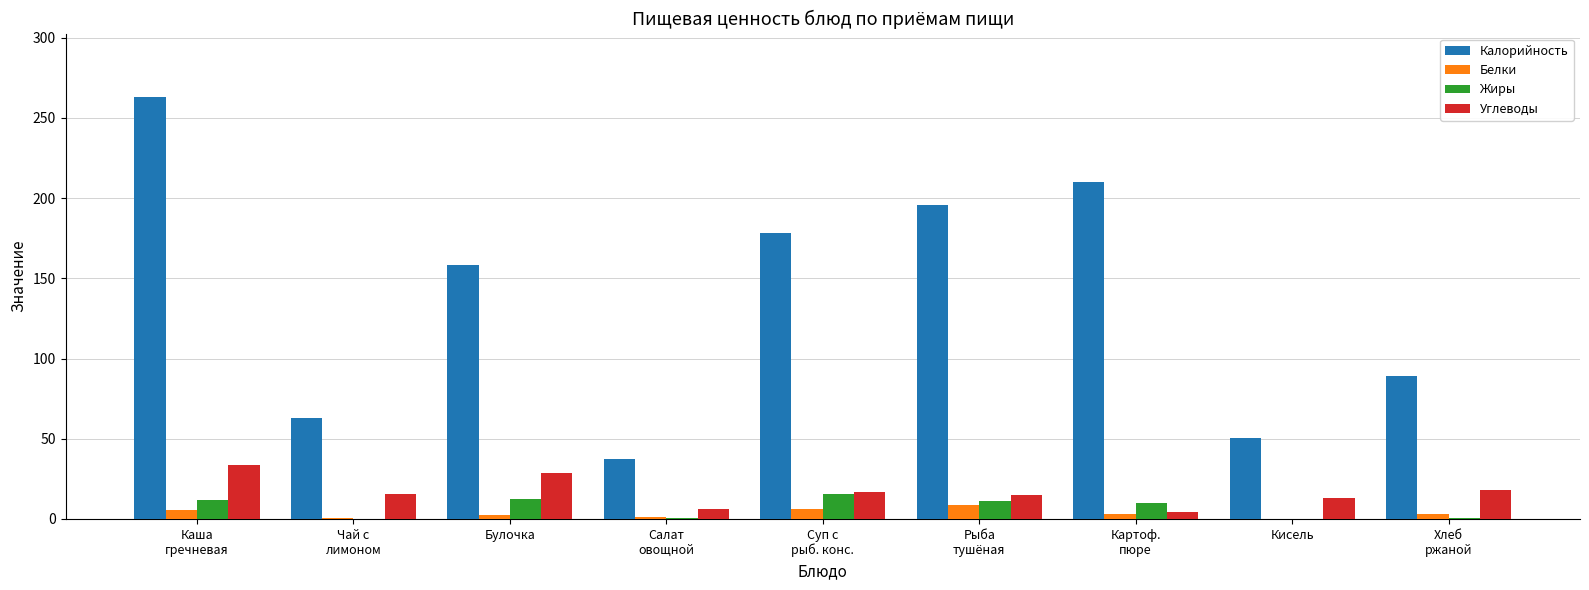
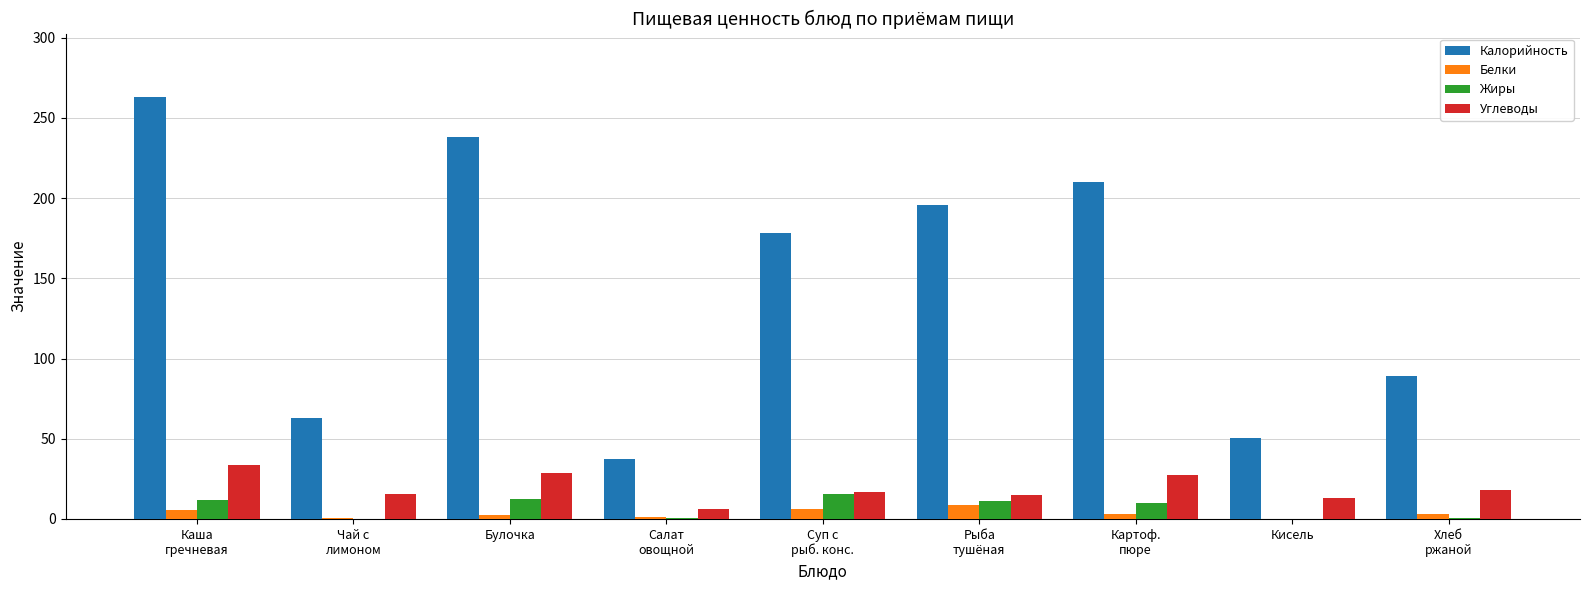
Калорийность, Булочка: 159 -> 238
Углеводы, Картоф. пюре: 4 -> 27
